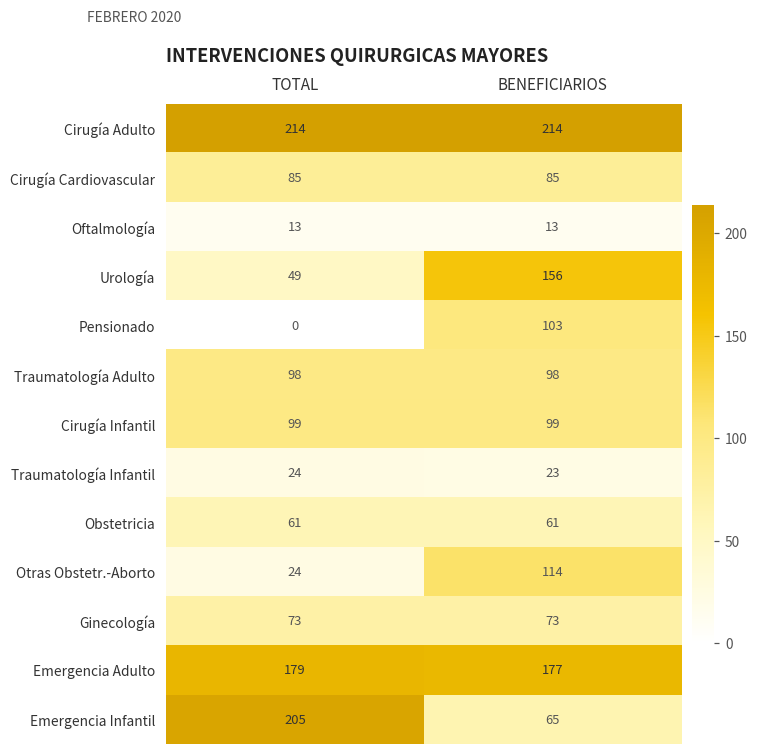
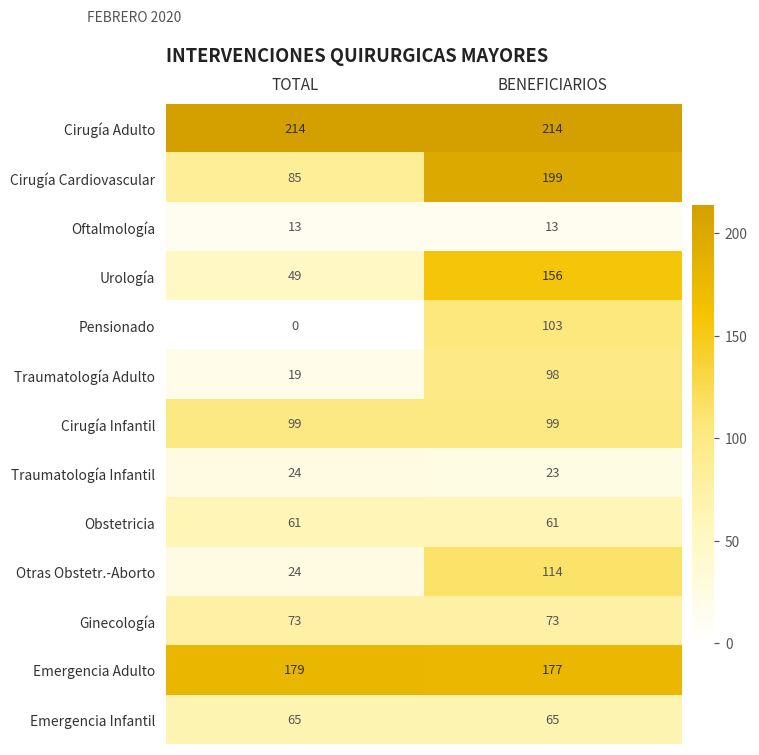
Cirugía Cardiovascular, BENEFICIARIOS: 85 -> 199
Traumatología Adulto, TOTAL: 98 -> 19
Emergencia Infantil, TOTAL: 205 -> 65
